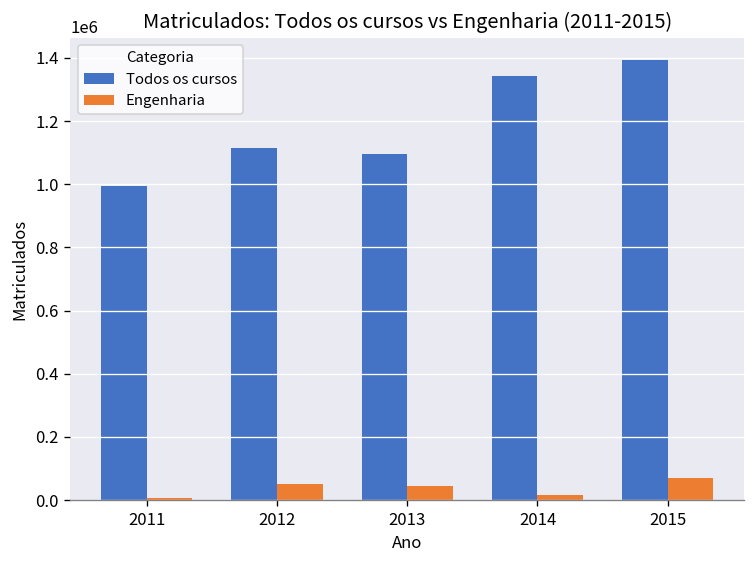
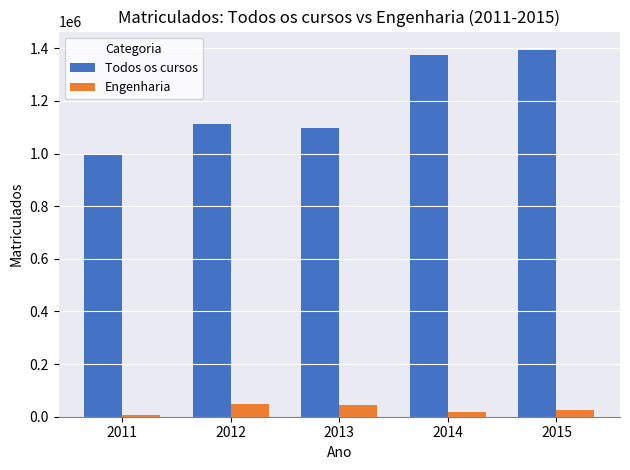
Todos os cursos, 2014: 1340000 -> 1370000
Engenharia, 2015: 70000 -> 30000
